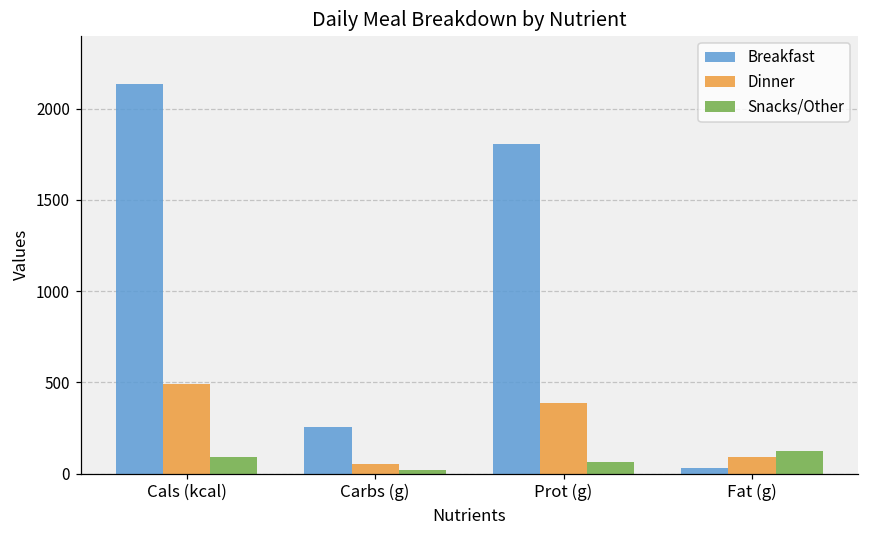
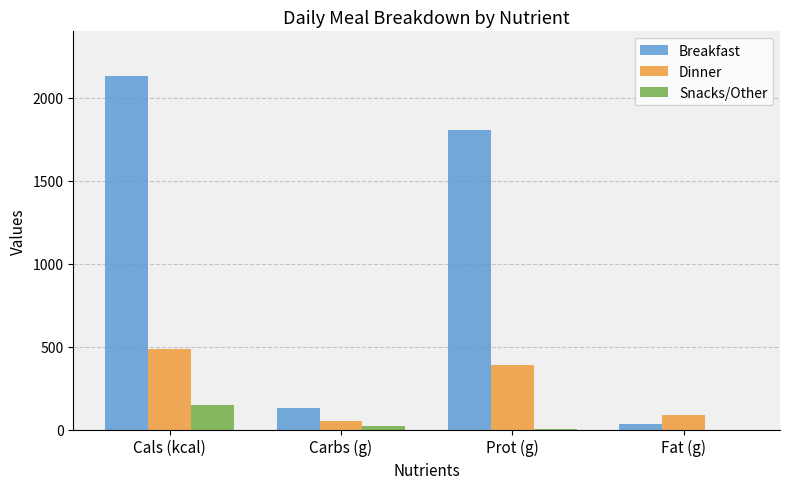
Snacks/Other, Cals (kcal): 90 -> 150
Breakfast, Carbs (g): 260 -> 130
Snacks/Other, Prot (g): 60 -> 0
Snacks/Other, Fat (g): 120 -> 0
